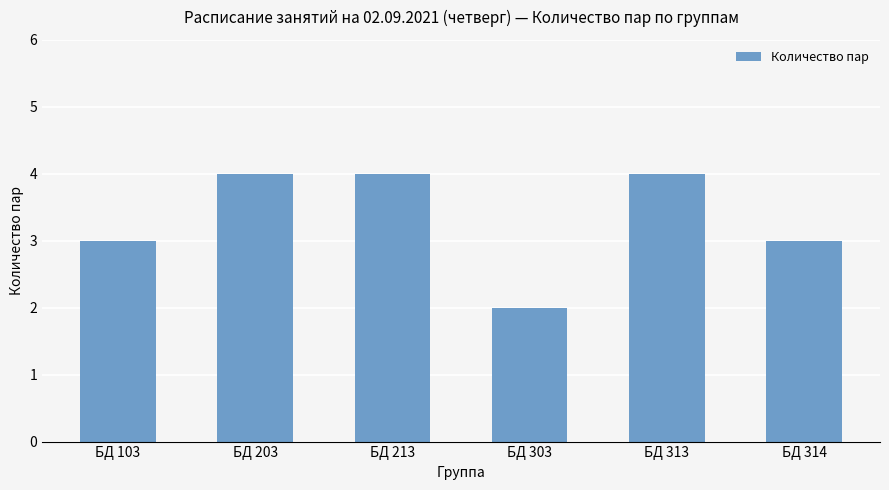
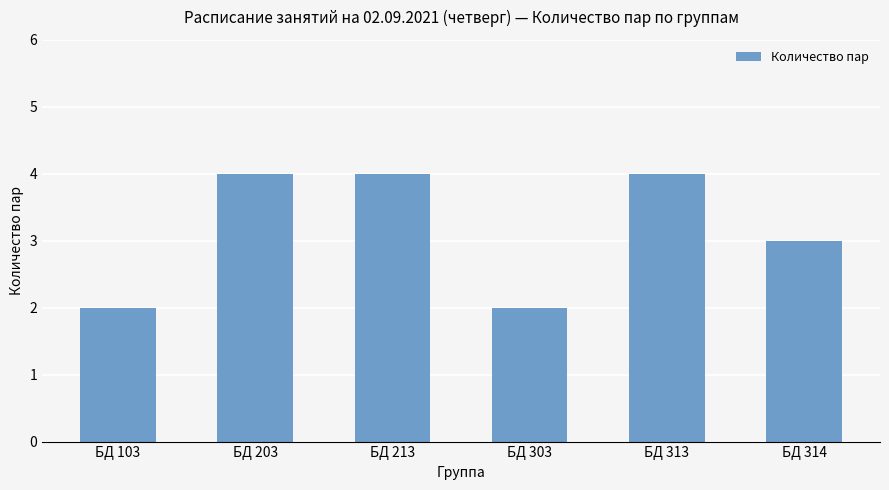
БД 103: 3 -> 2
